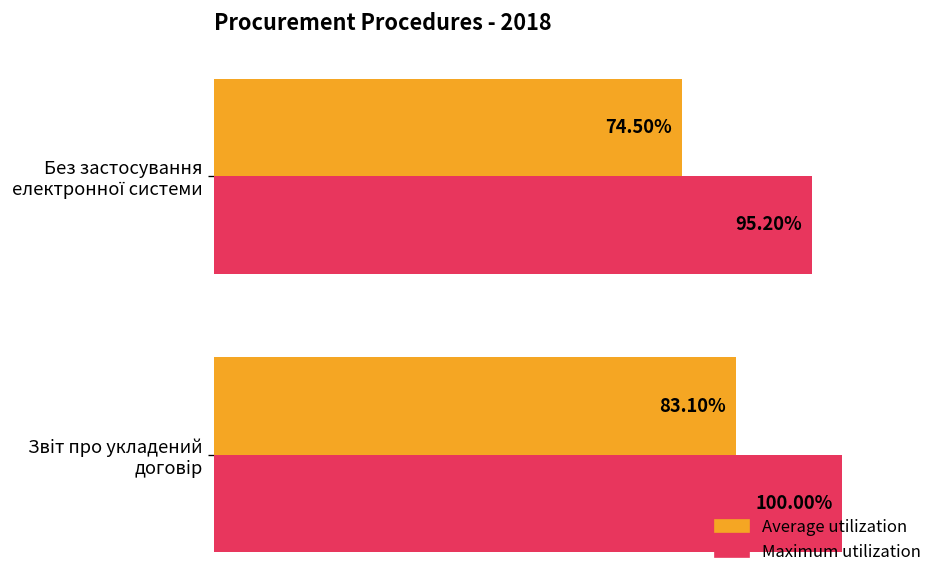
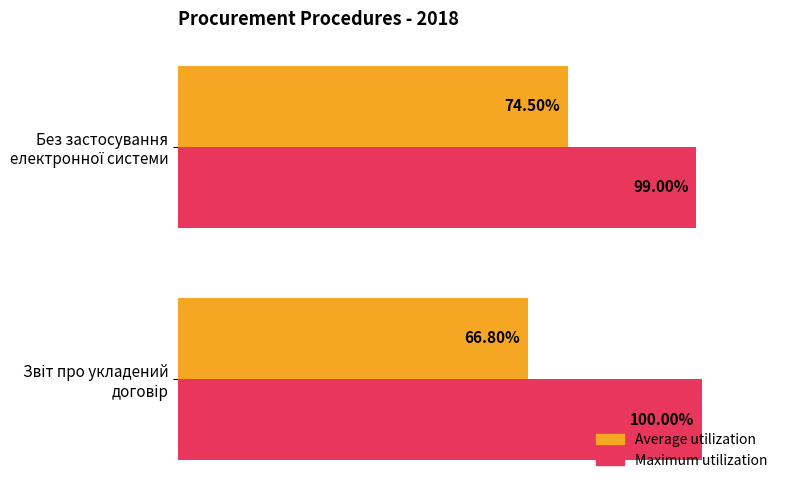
Maximum utilization, Без застосування електронної системи: 95.20% -> 99.00%
Average utilization, Звіт про укладений договір: 83.10% -> 66.80%
